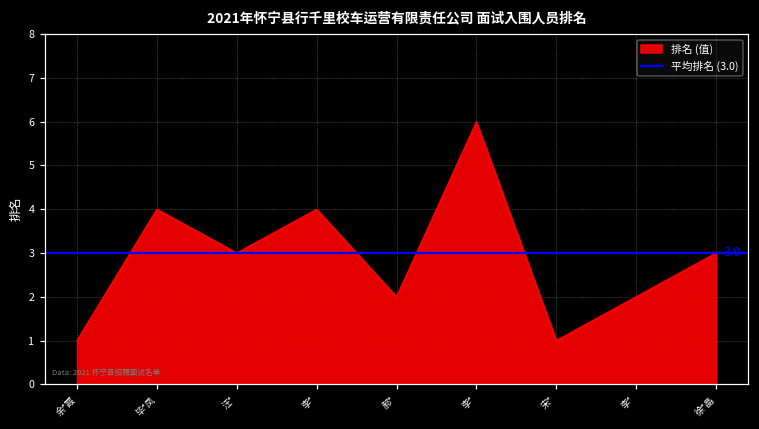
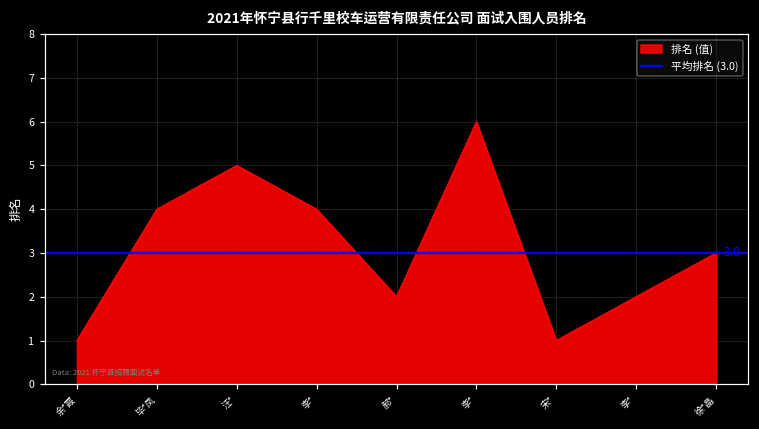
汪*: 3 -> 5
